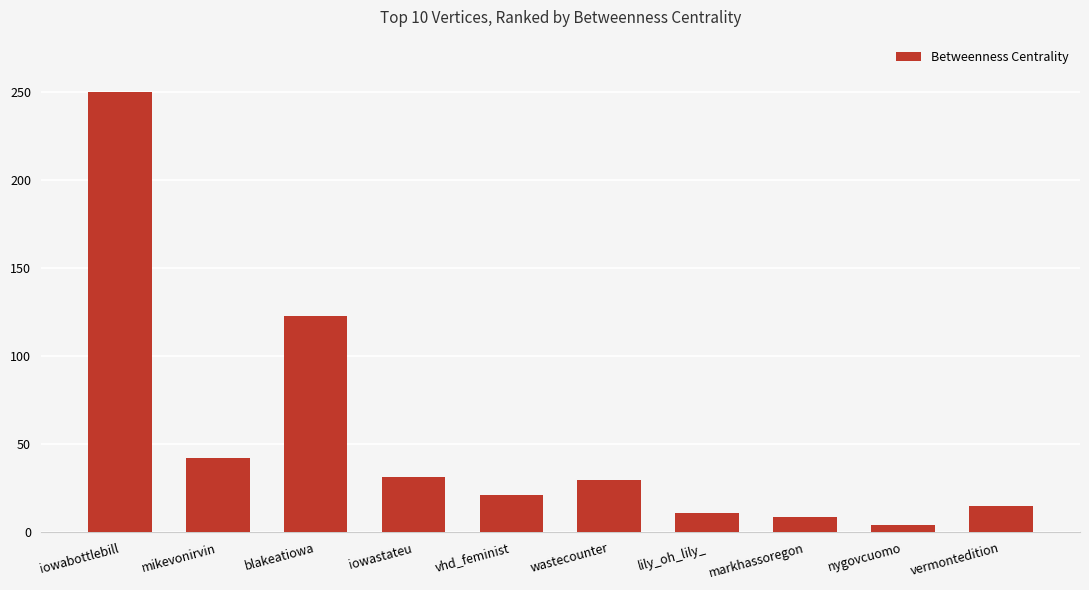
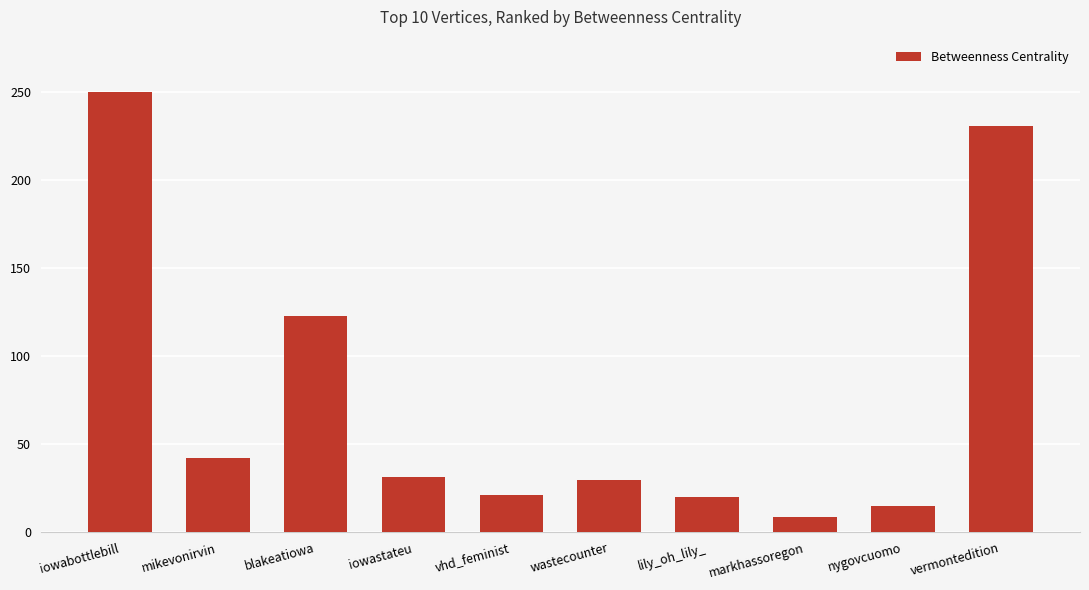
lily_oh_lily_: 11 -> 20
nygovcuomo: 4 -> 15
vermontedition: 15 -> 231
